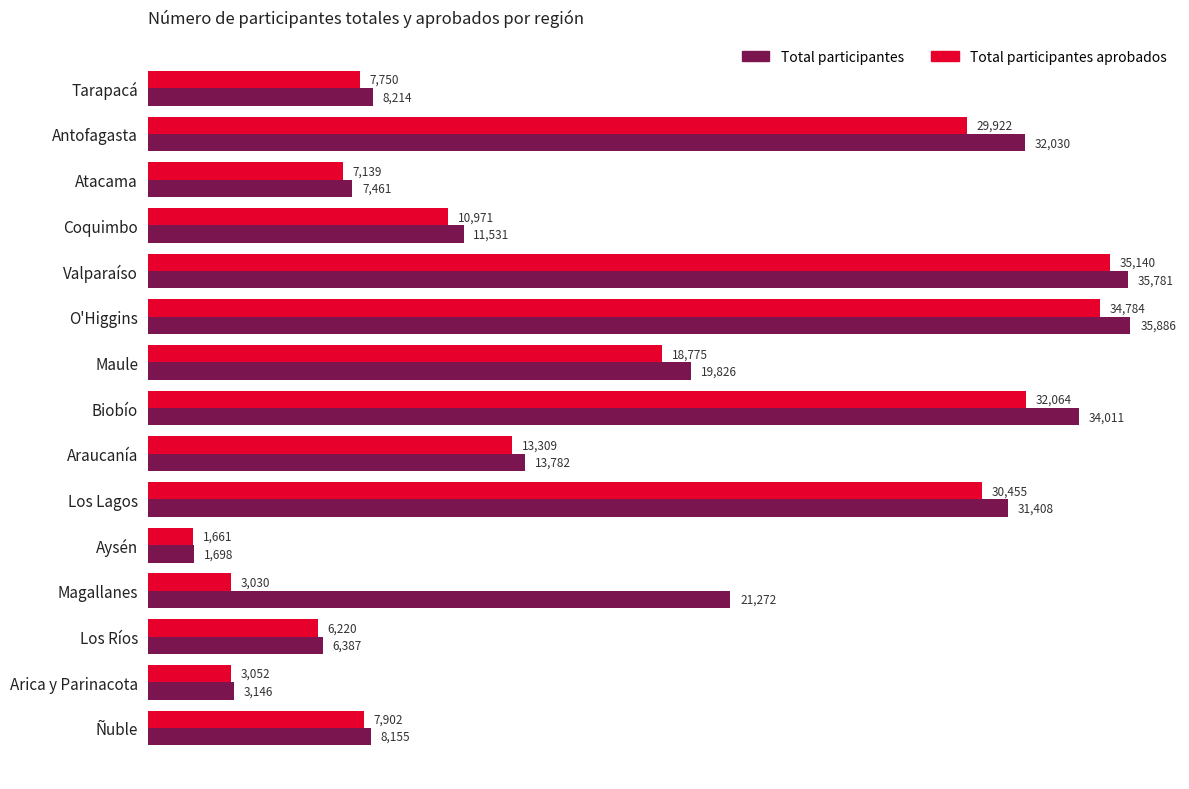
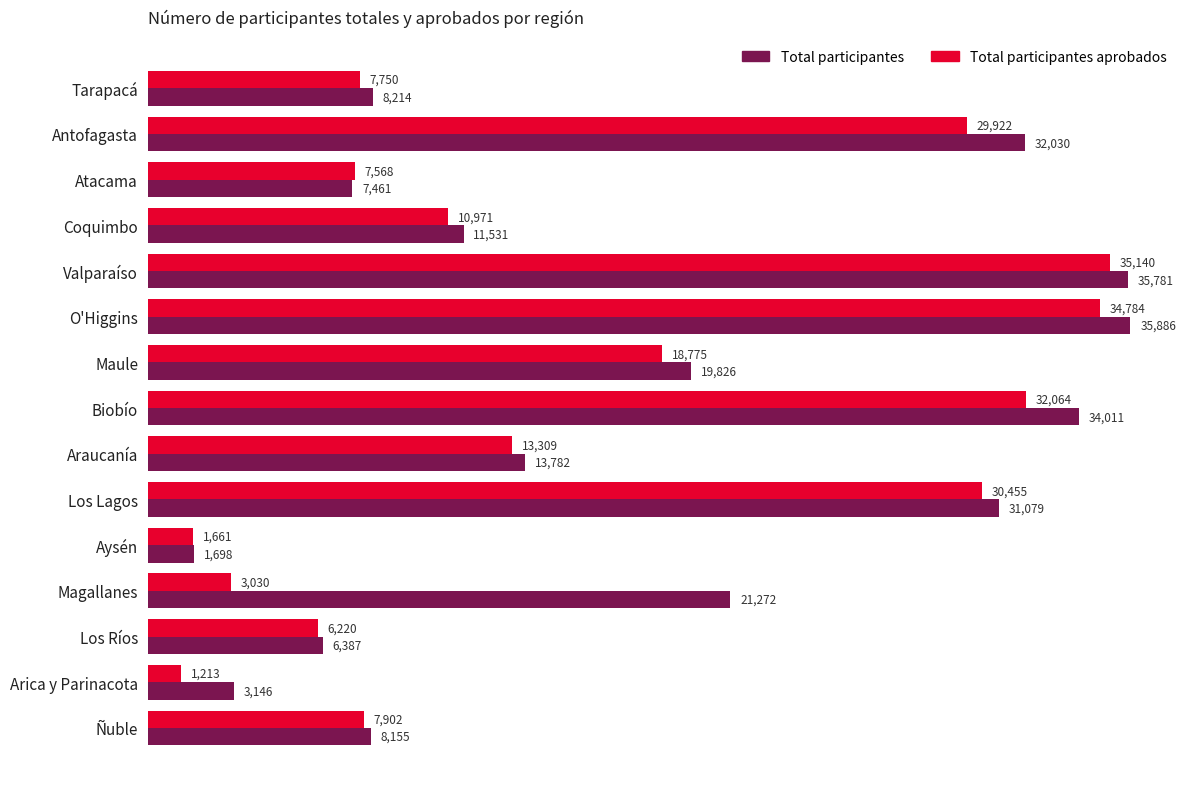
Total participantes aprobados, Atacama: 7,139 -> 7,568
Total participantes, Los Lagos: 31,408 -> 31,079
Total participantes aprobados, Arica y Parinacota: 3,052 -> 1,213
